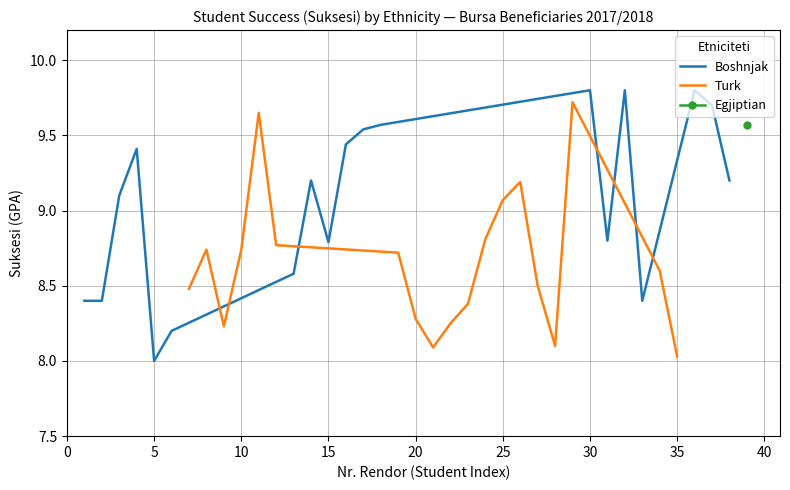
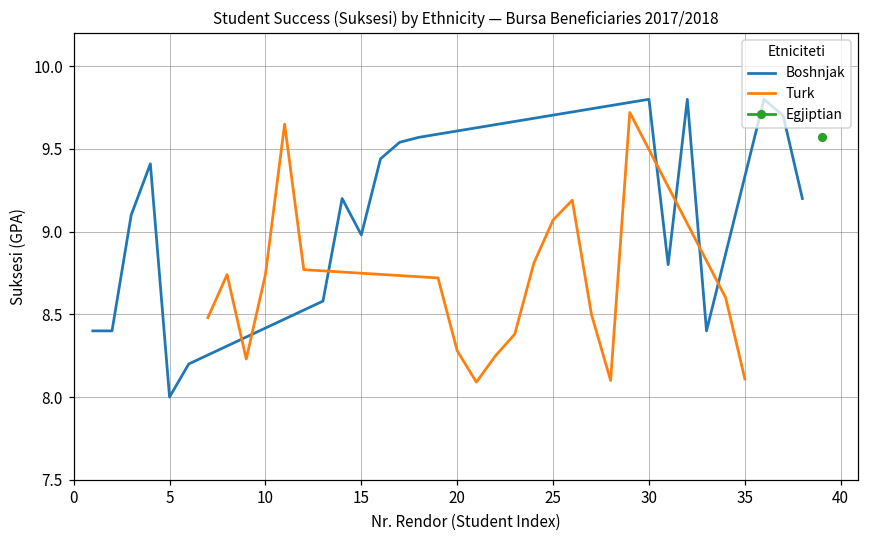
Boshnjak, 15: 8.79 -> 8.98
Turk, 35: 8.03 -> 8.11
